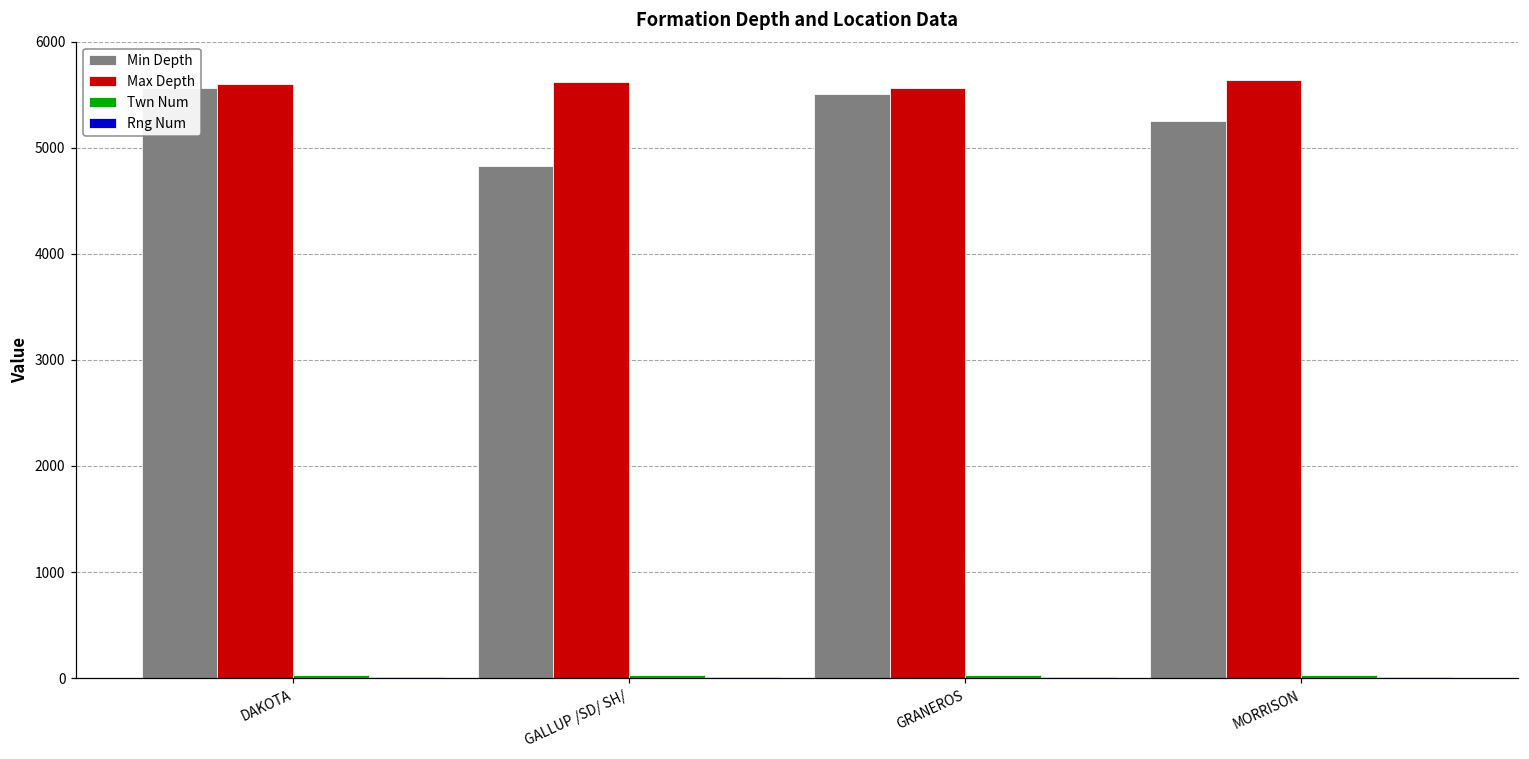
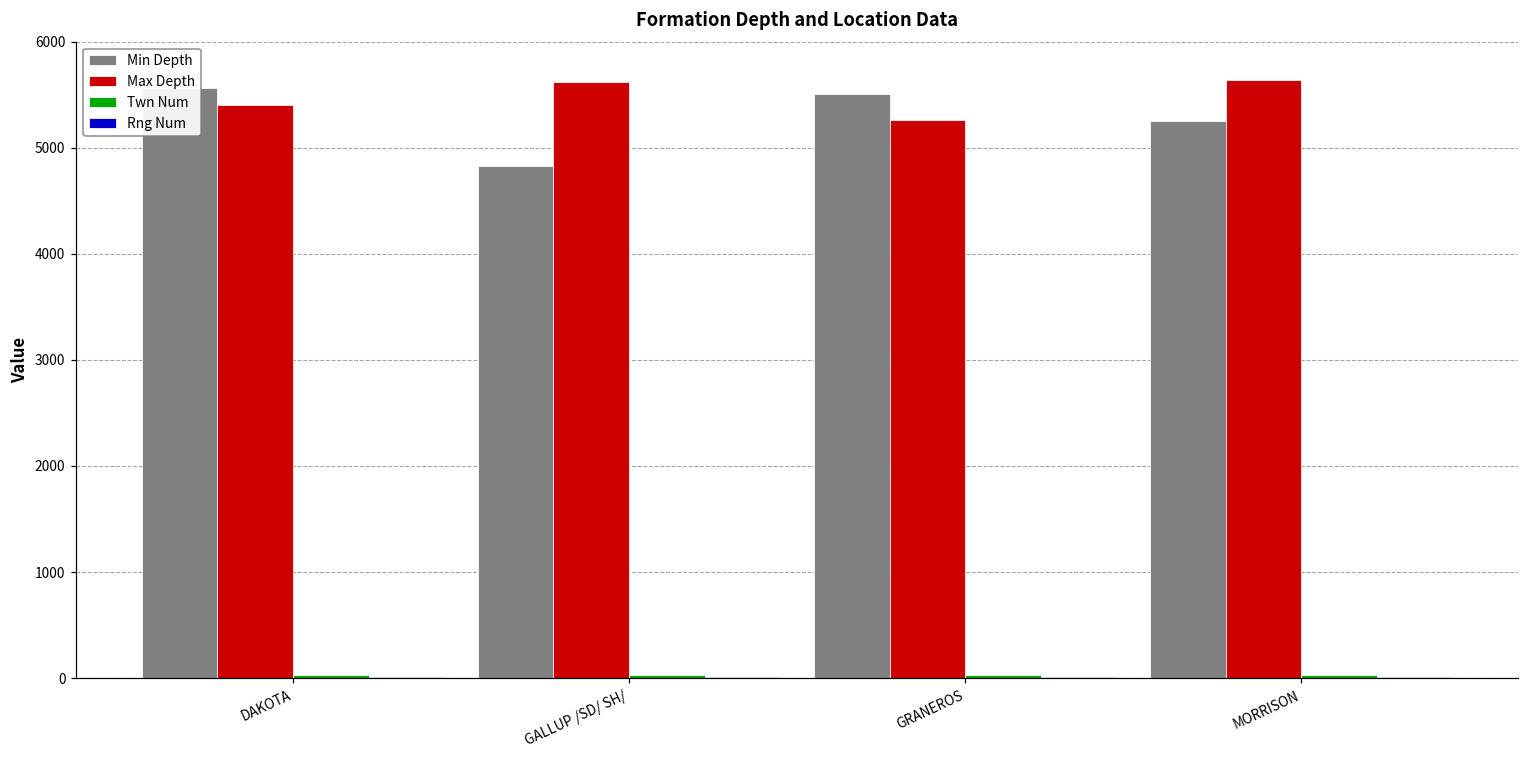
Max Depth, DAKOTA: 5600 -> 5400
Max Depth, GRANEROS: 5600 -> 5300
